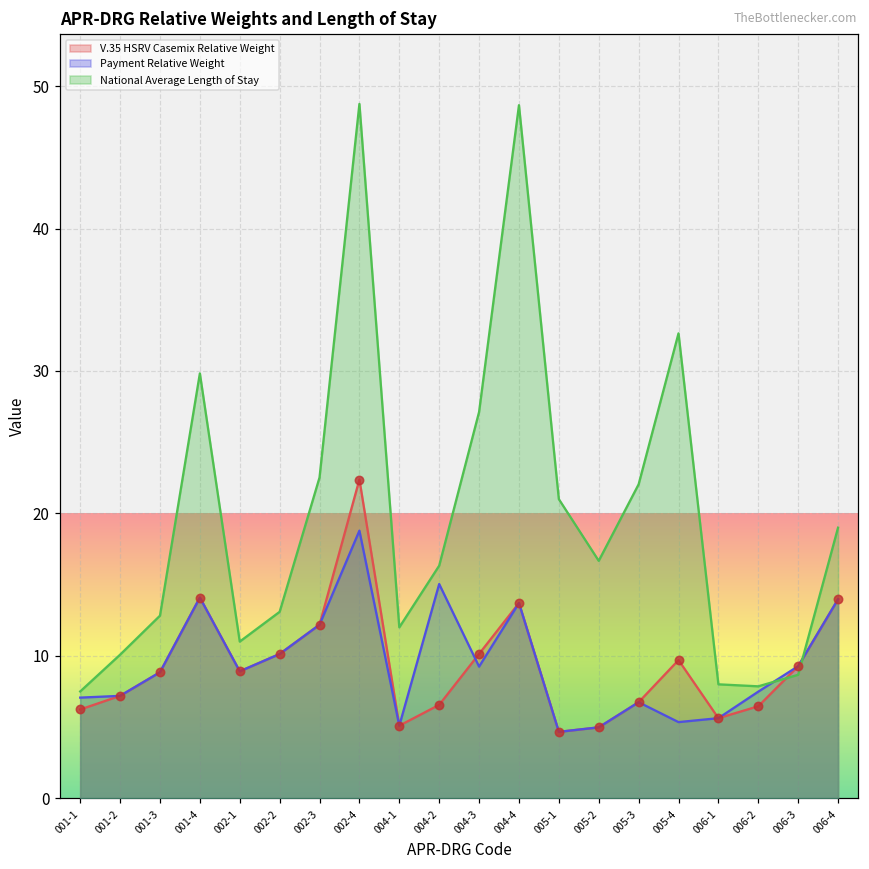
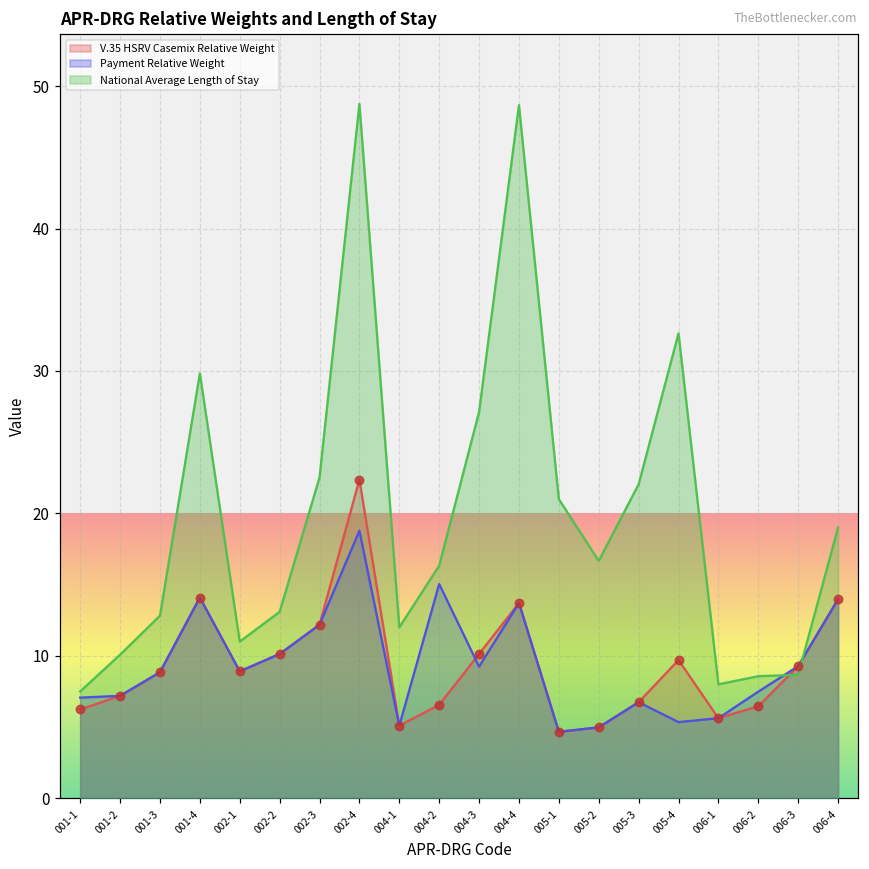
National Average Length of Stay, 006-2: 7.9 -> 8.6
